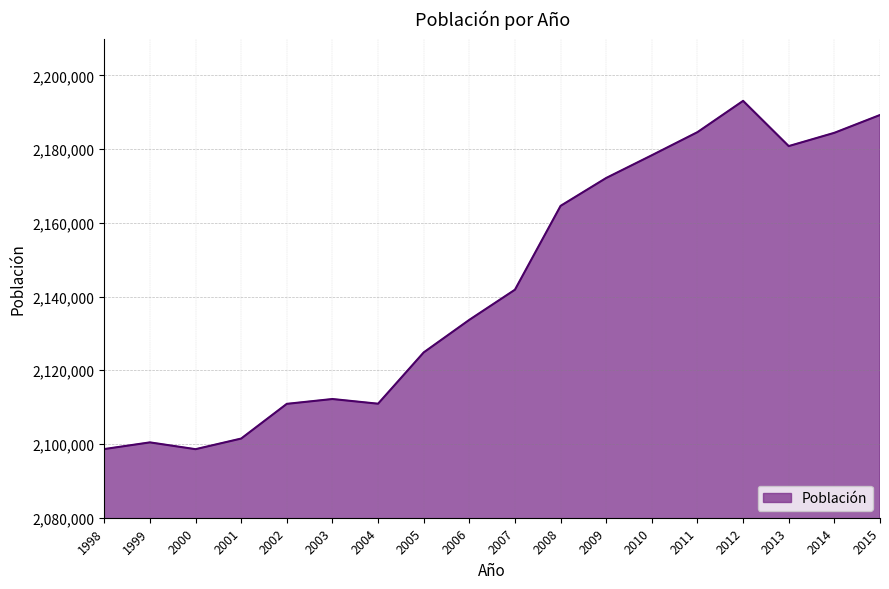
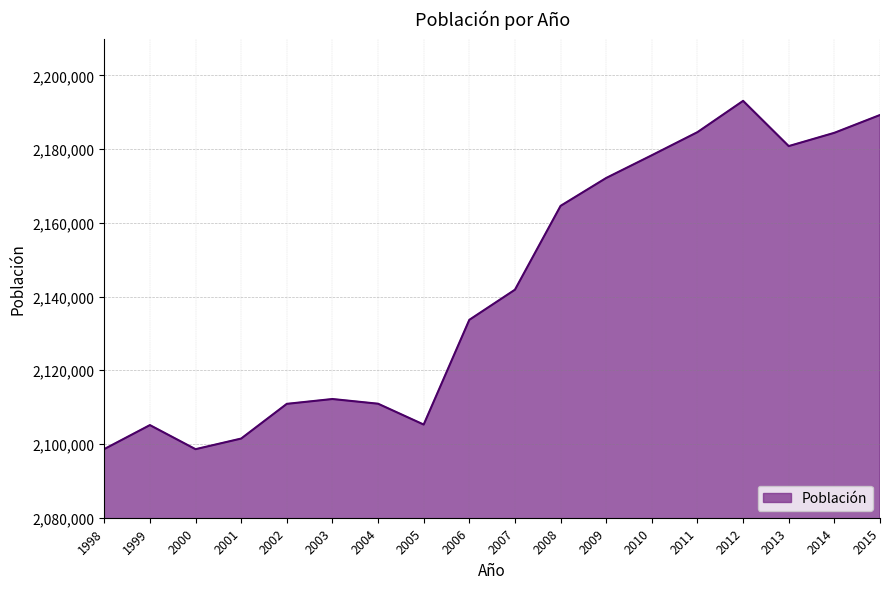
1999: 2,100,000 -> 2,105,000
2005: 2,125,000 -> 2,105,000
